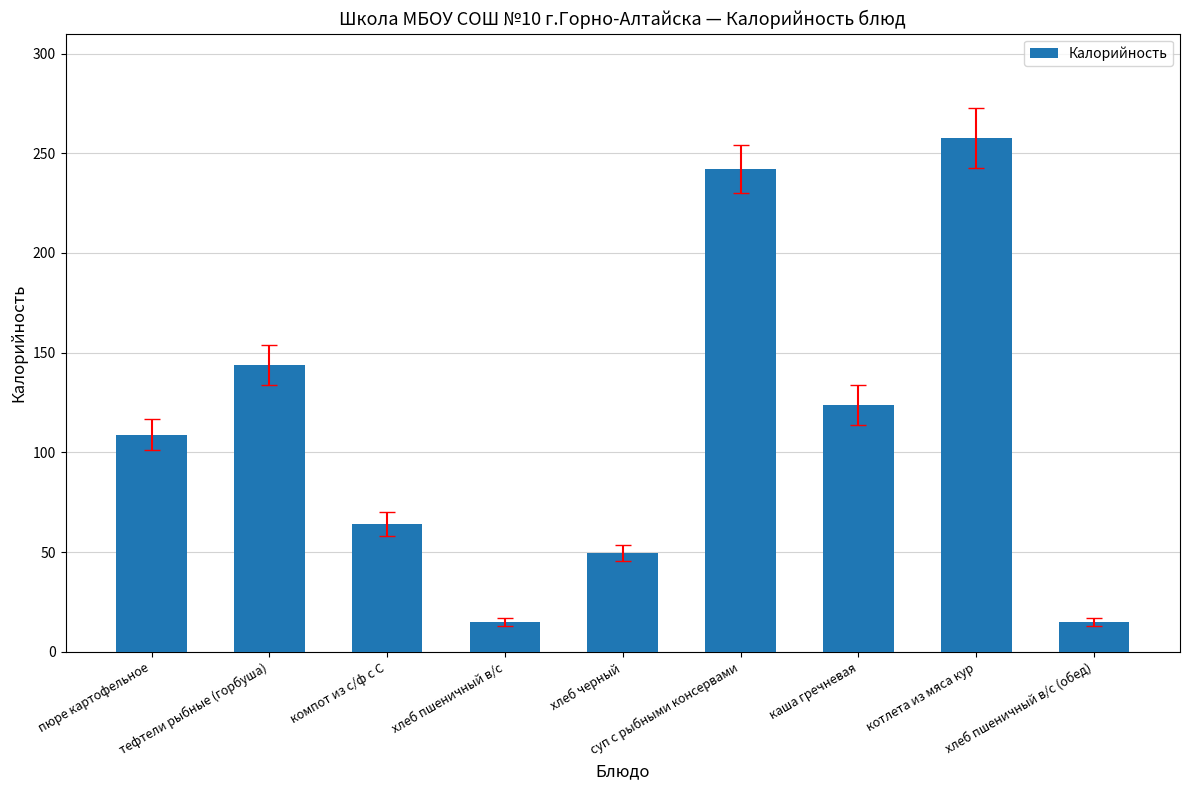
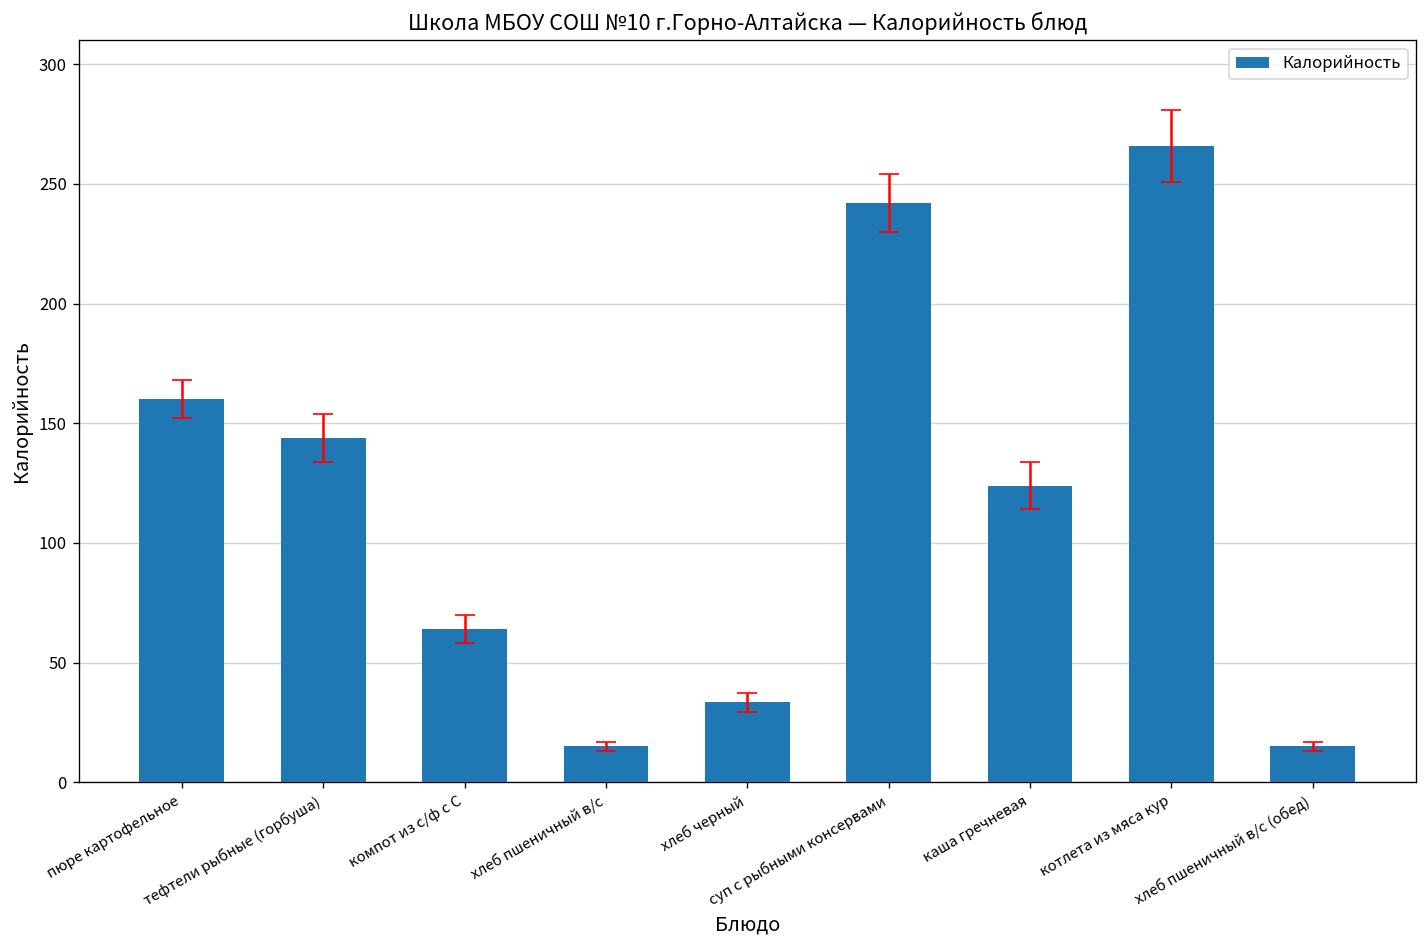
Калорийность, пюре картофельное: 109 -> 160
Калорийность, хлеб черный: 50 -> 34
Калорийность, котлета из мяса кур: 258 -> 266
